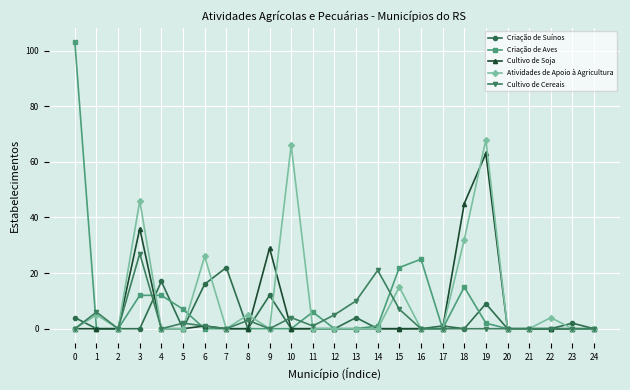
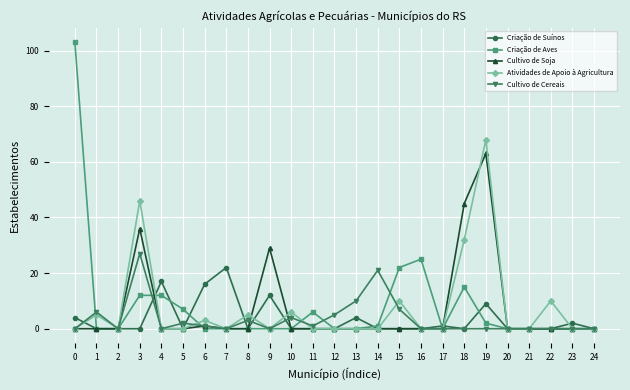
Atividades de Apoio à Agricultura, 6: 26 -> 3
Atividades de Apoio à Agricultura, 10: 66 -> 6
Atividades de Apoio à Agricultura, 15: 15 -> 10
Atividades de Apoio à Agricultura, 22: 4 -> 10
